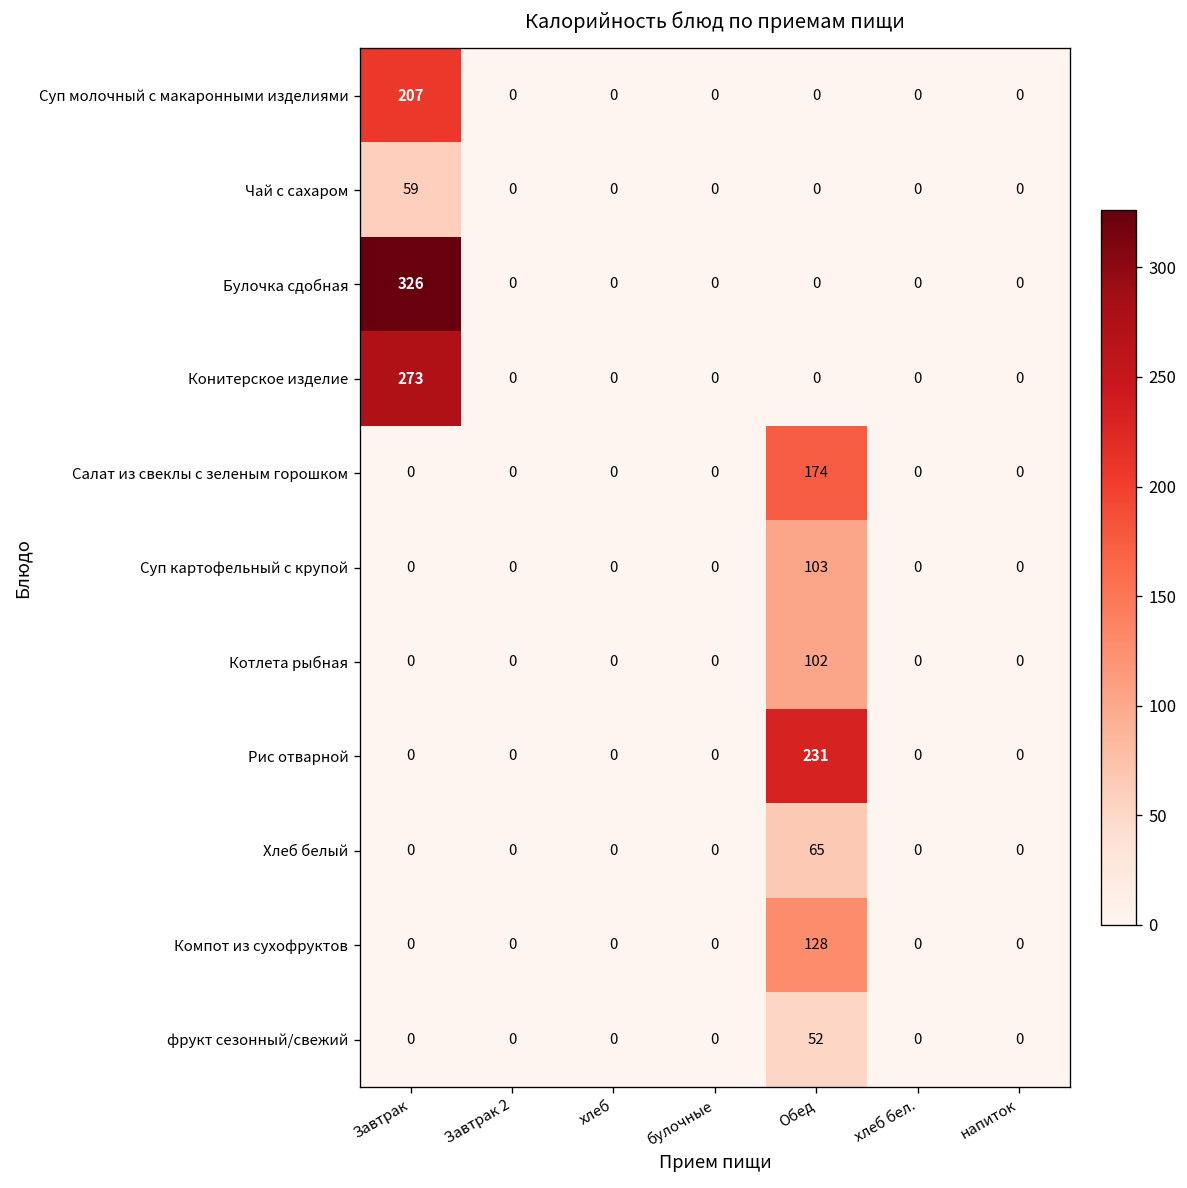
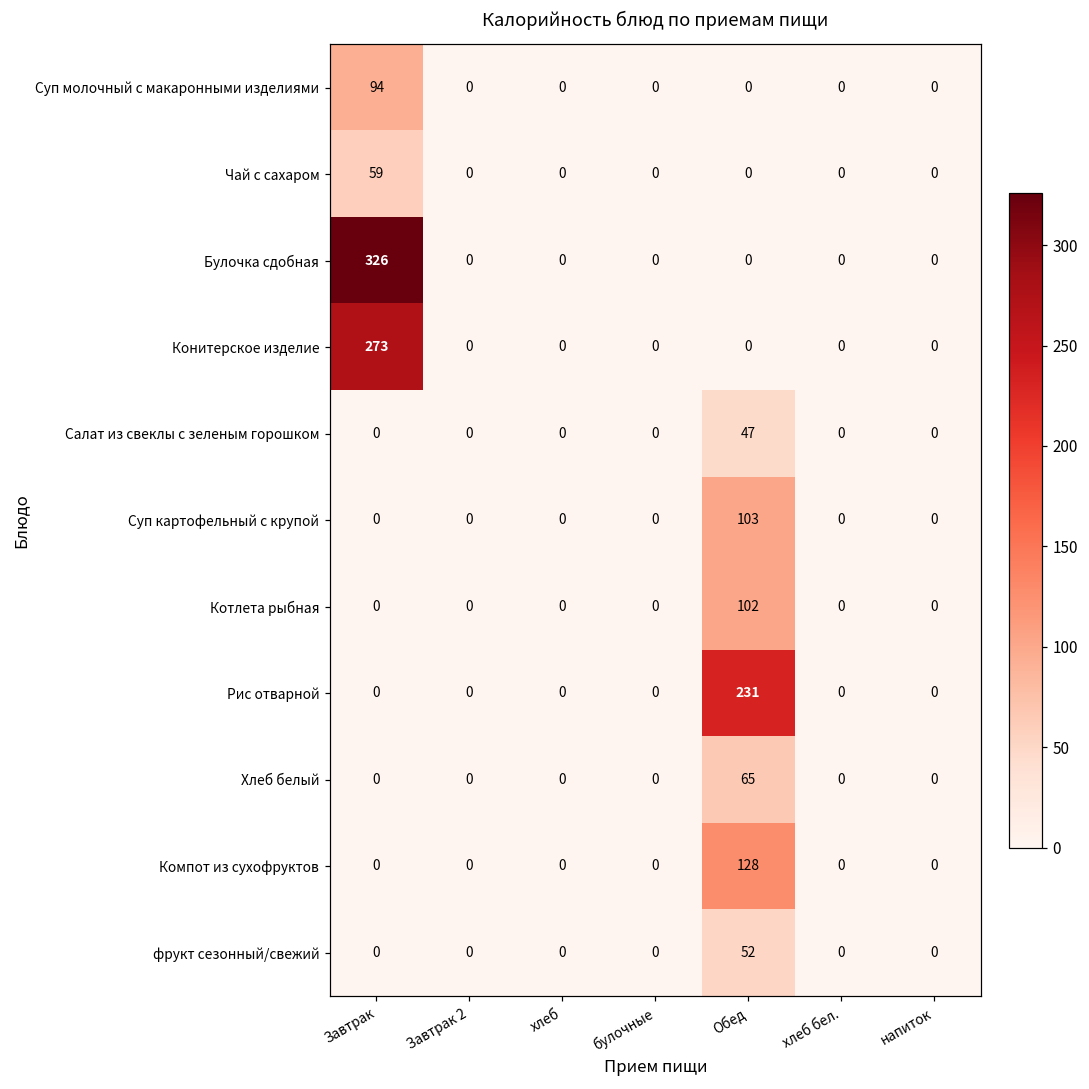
Суп молочный с макаронными изделиями, Завтрак: 207 -> 94
Салат из свеклы с зеленым горошком, Обед: 174 -> 47
